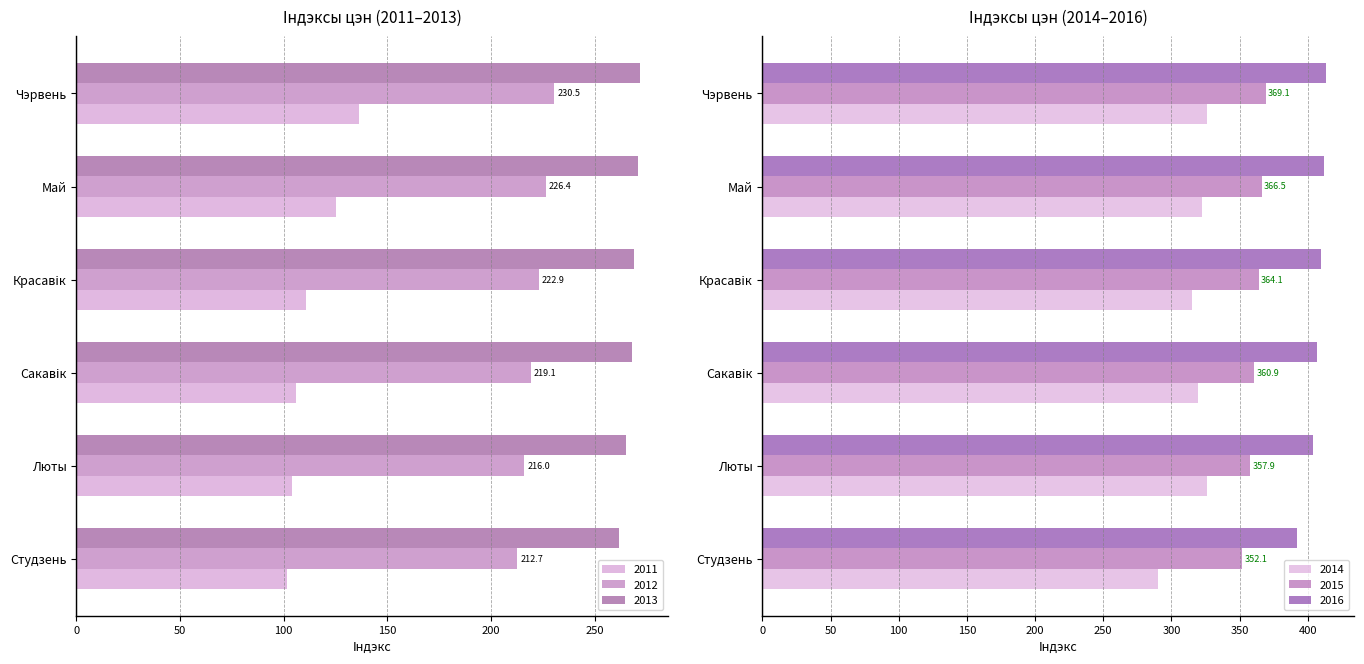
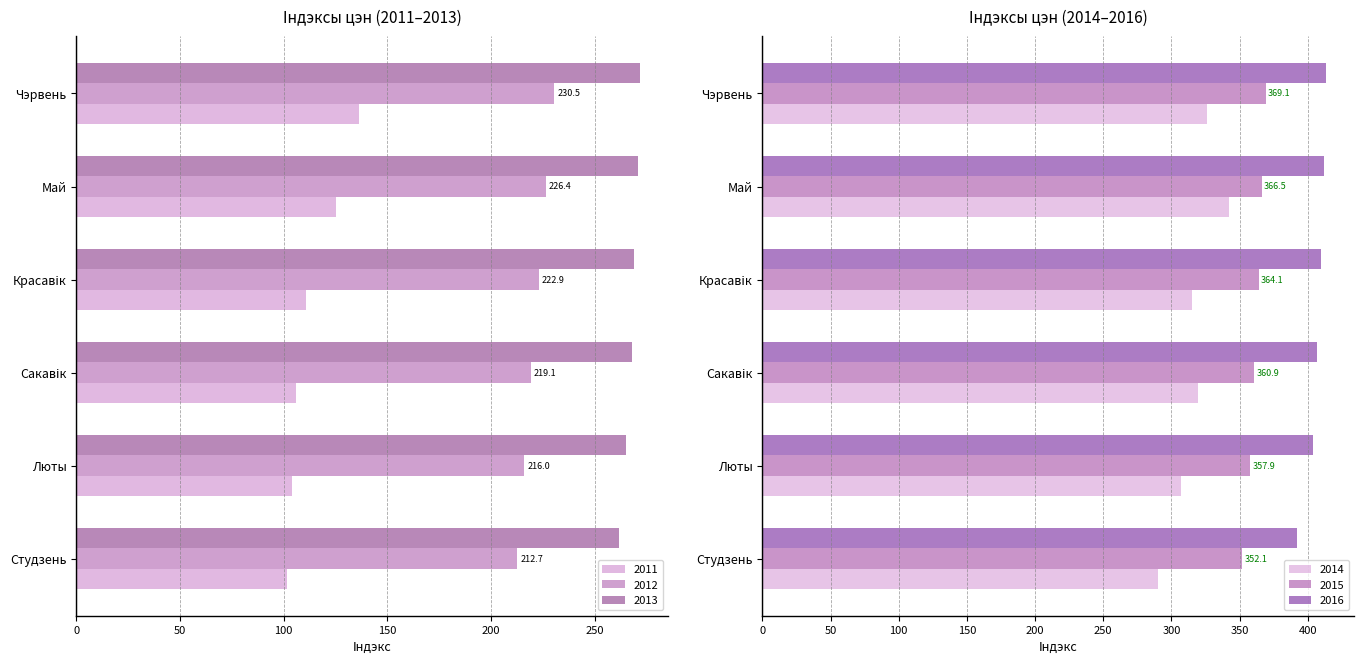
Індэксы цэн (2014–2016), 2014, Май: 322 -> 342
Індэксы цэн (2014–2016), 2014, Люты: 326 -> 307
